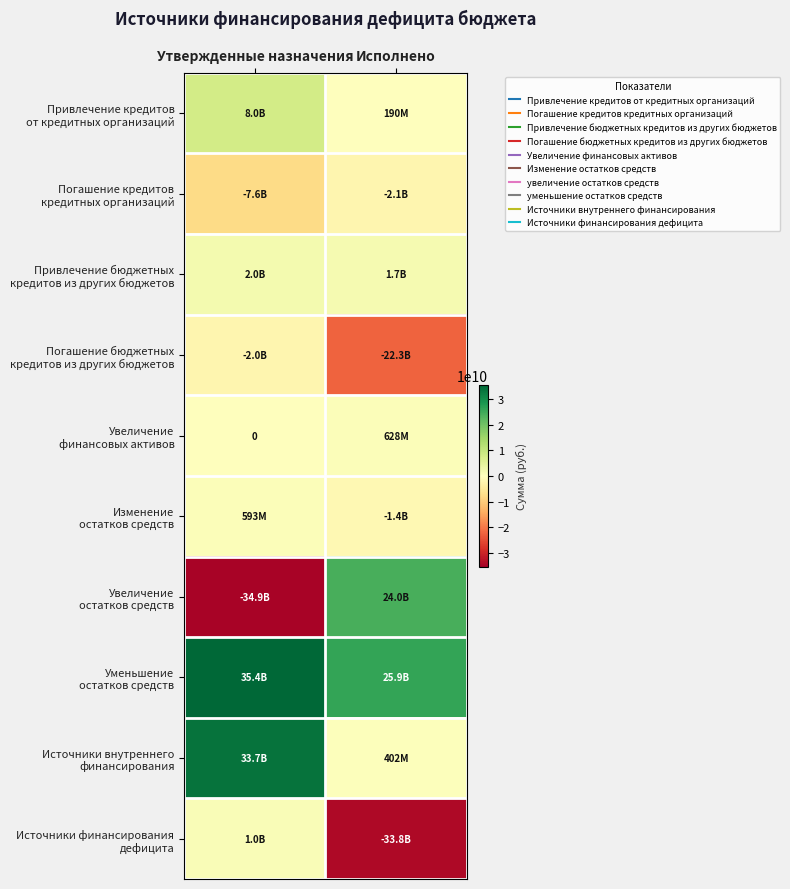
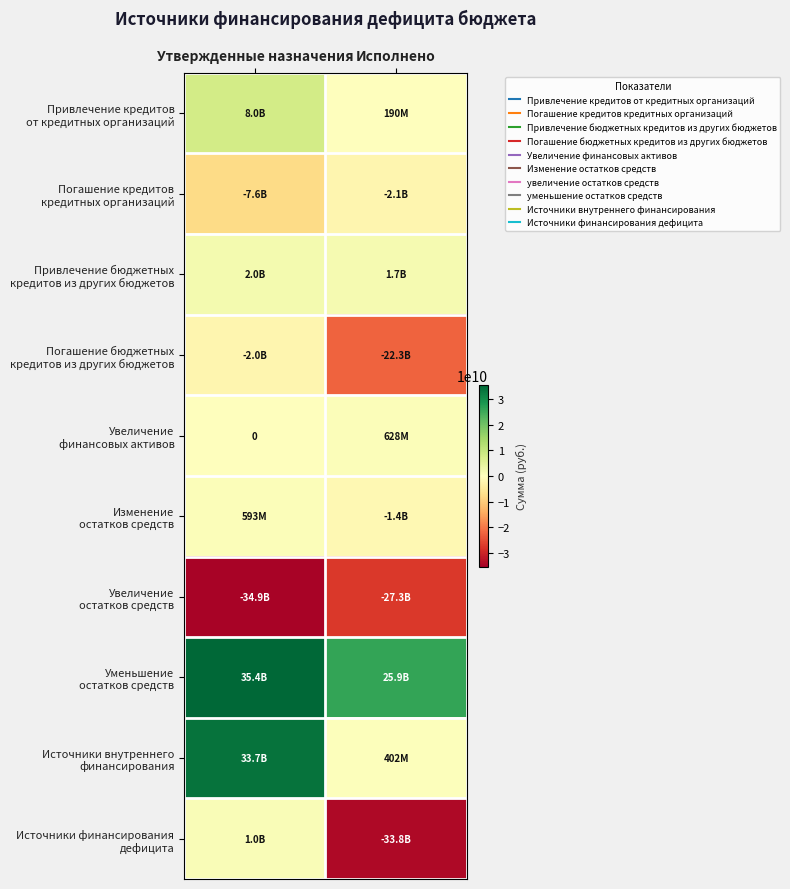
Увеличение остатков средств, Исполнено: 24.0B -> -27.3B
